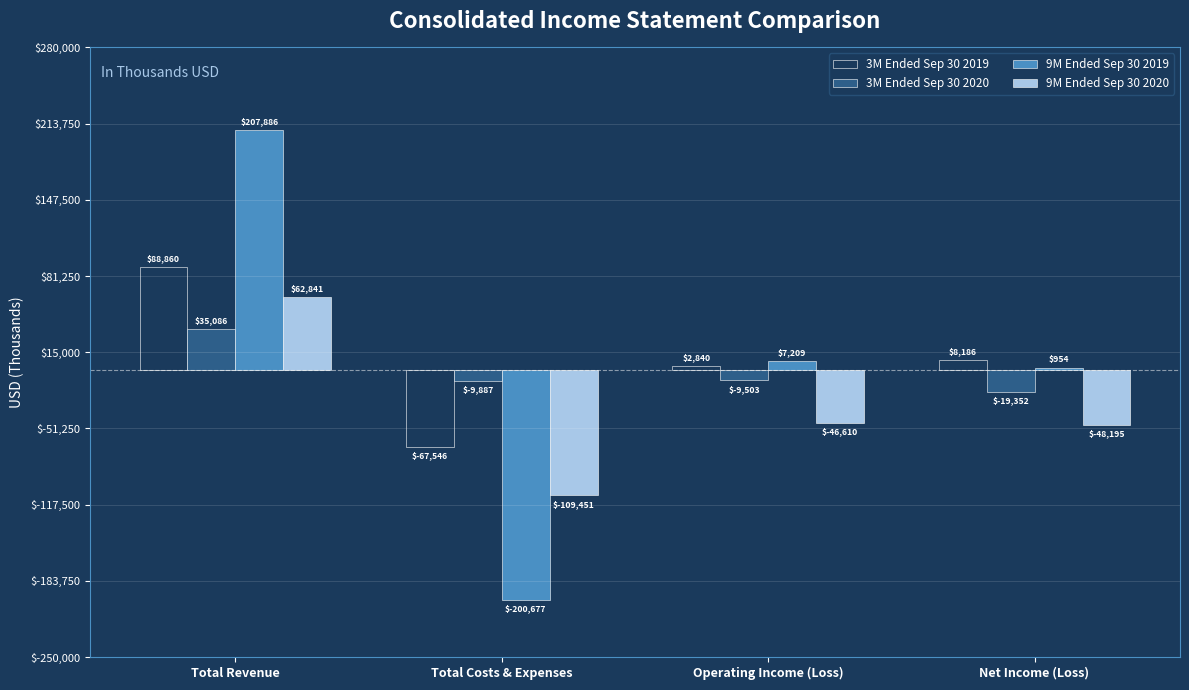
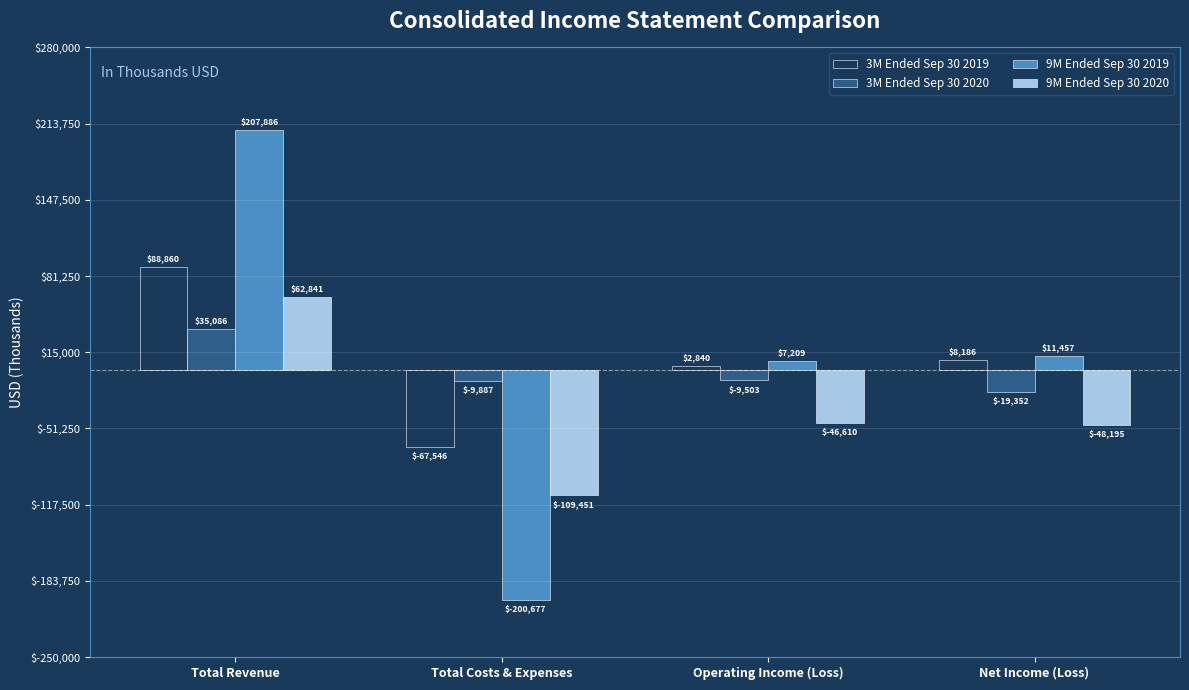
9M Ended Sep 30 2019, Net Income (Loss): $954 -> $11,457
